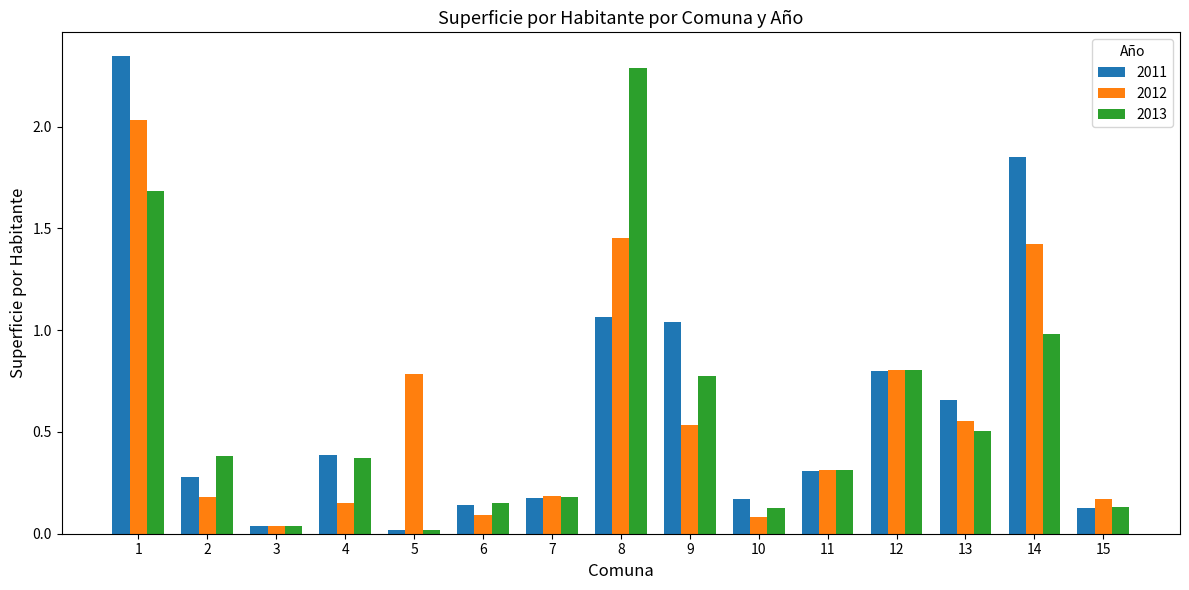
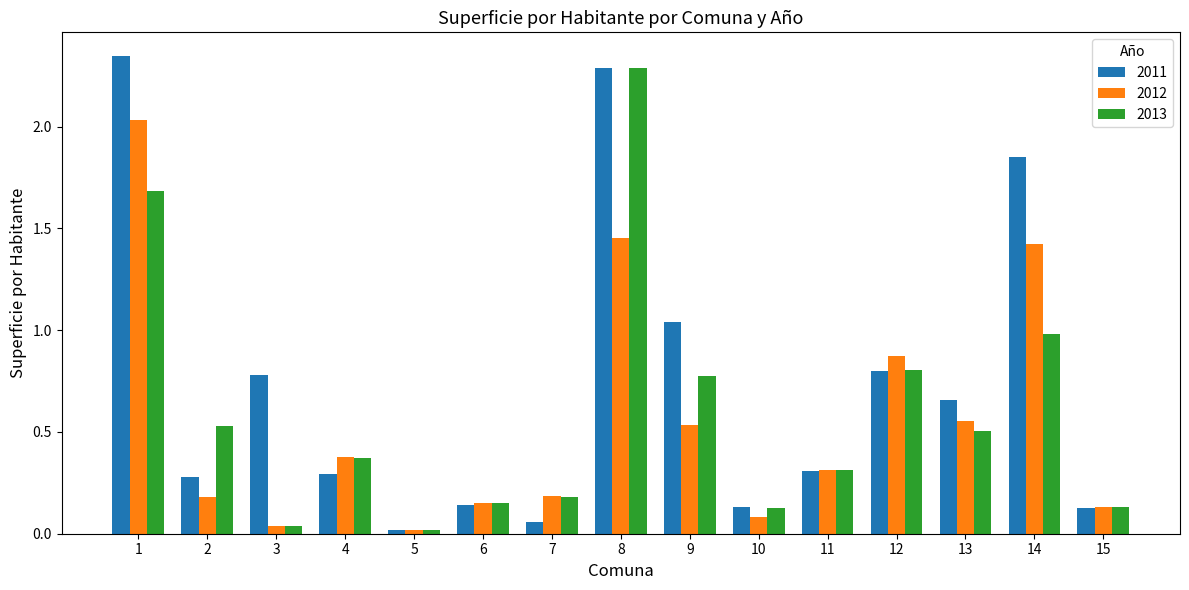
2013, 2: 0.38 -> 0.53
2011, 3: 0.04 -> 0.78
2011, 4: 0.39 -> 0.30
2012, 4: 0.15 -> 0.38
2012, 5: 0.79 -> 0.02
2012, 6: 0.09 -> 0.15
2011, 7: 0.18 -> 0.06
2011, 8: 1.06 -> 2.29
2011, 10: 0.17 -> 0.13
2012, 12: 0.81 -> 0.87
2012, 15: 0.17 -> 0.13
